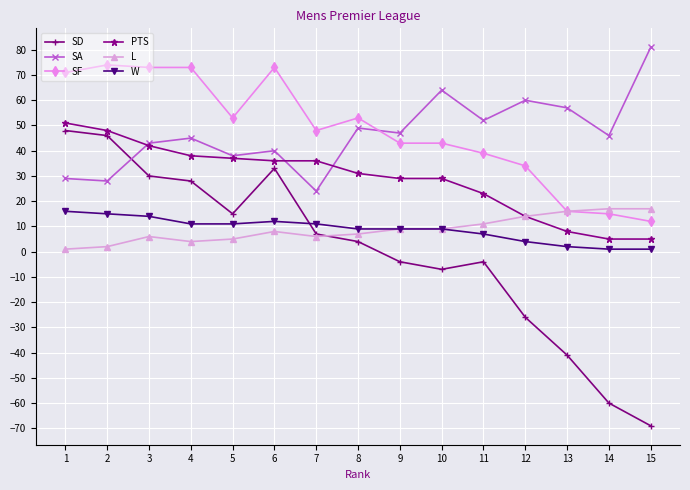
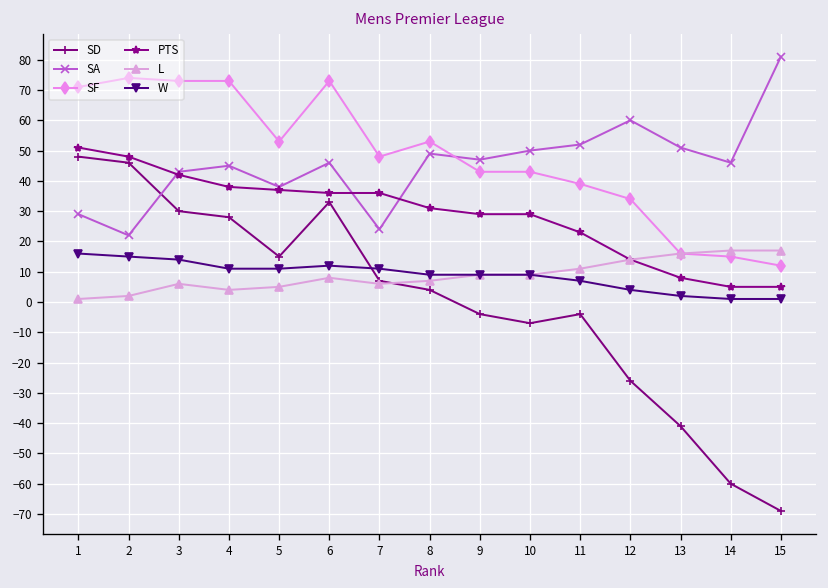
SA, 2: 28 -> 22
SA, 6: 40 -> 46
SA, 10: 64 -> 50
SA, 13: 57 -> 51
